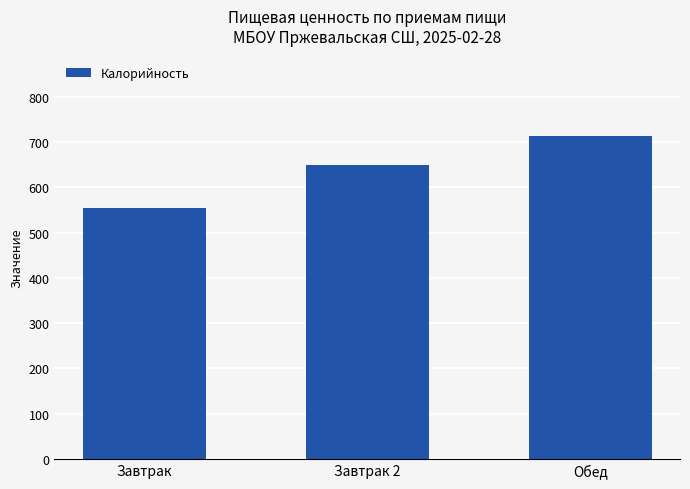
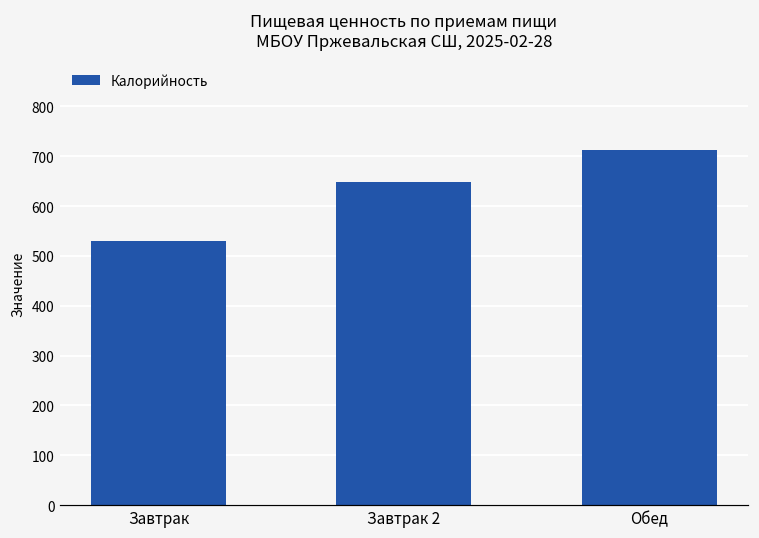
Завтрак: 550 -> 530
